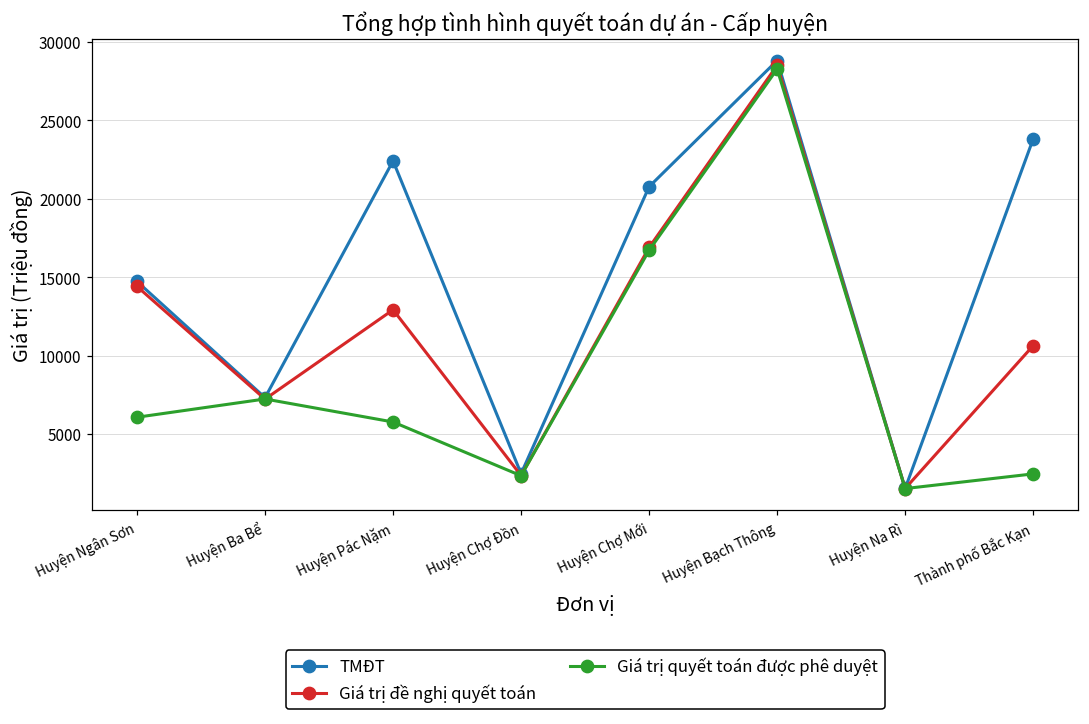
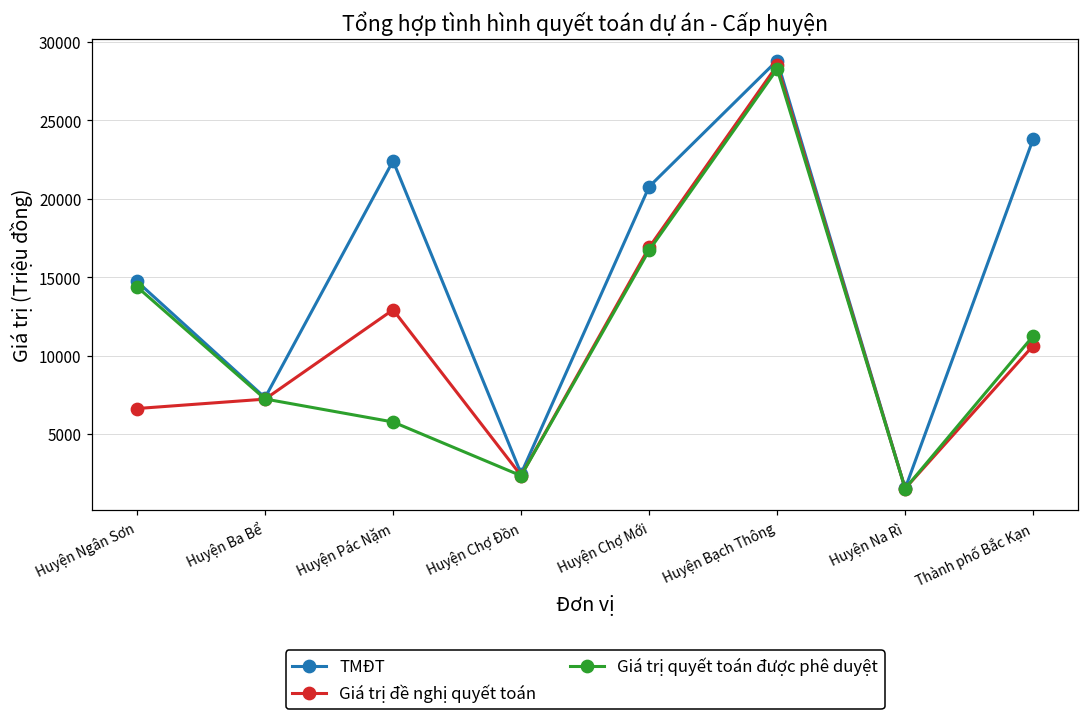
Giá trị đề nghị quyết toán, Huyện Ngân Sơn: 14400 -> 6600
Giá trị quyết toán được phê duyệt, Huyện Ngân Sơn: 6100 -> 14400
Giá trị quyết toán được phê duyệt, Thành phố Bắc Kạn: 2400 -> 11300
